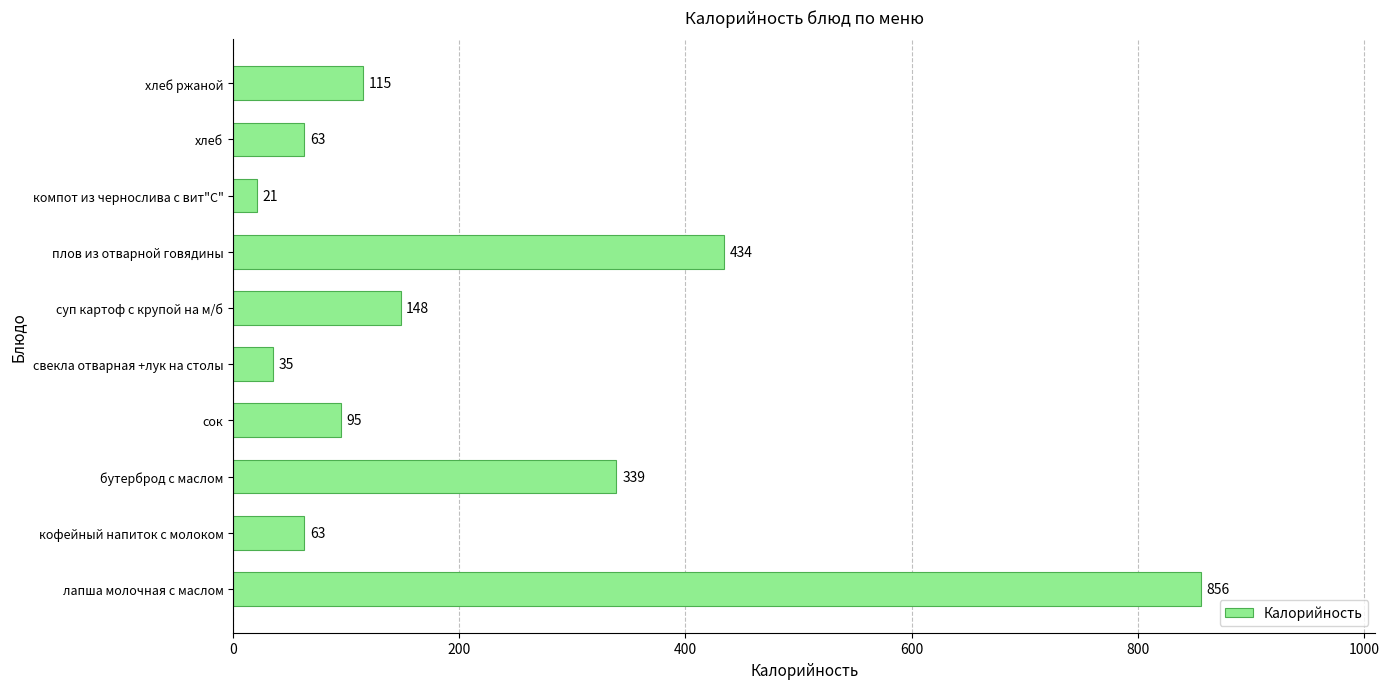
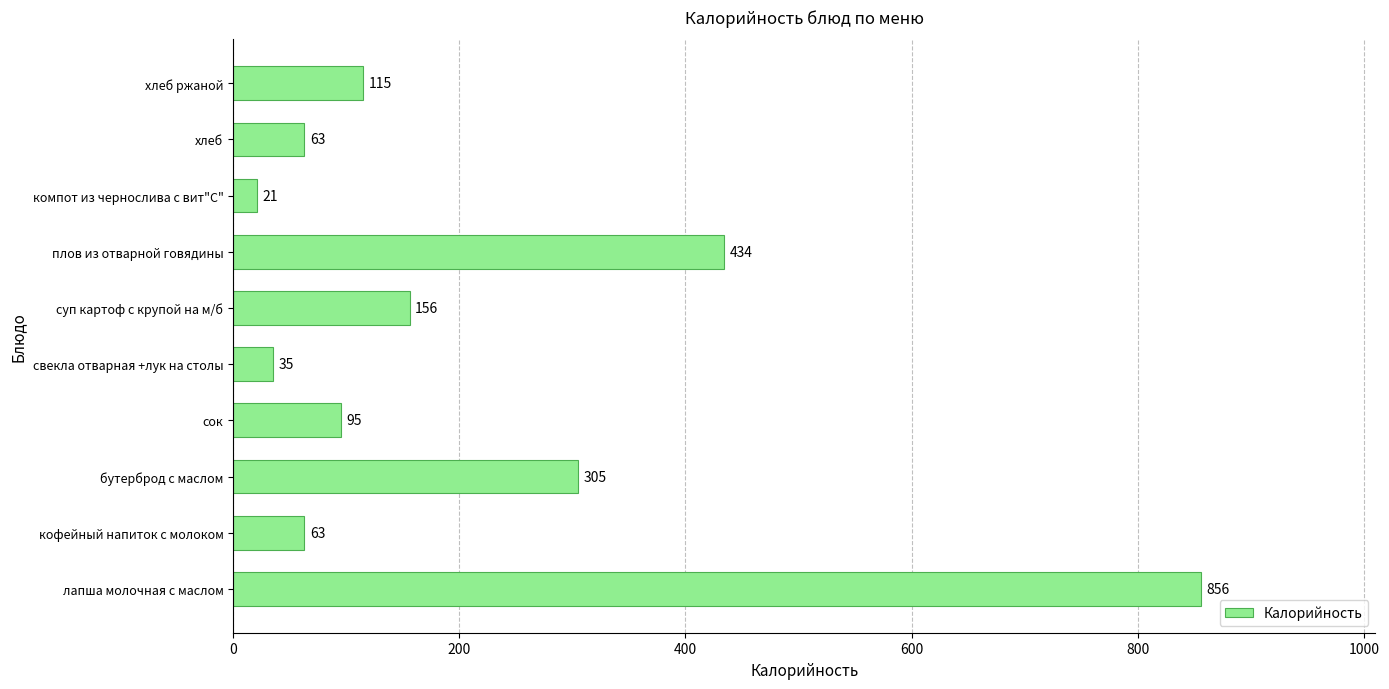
суп картоф с крупой на м/б: 148 -> 156
бутерброд с маслом: 339 -> 305
